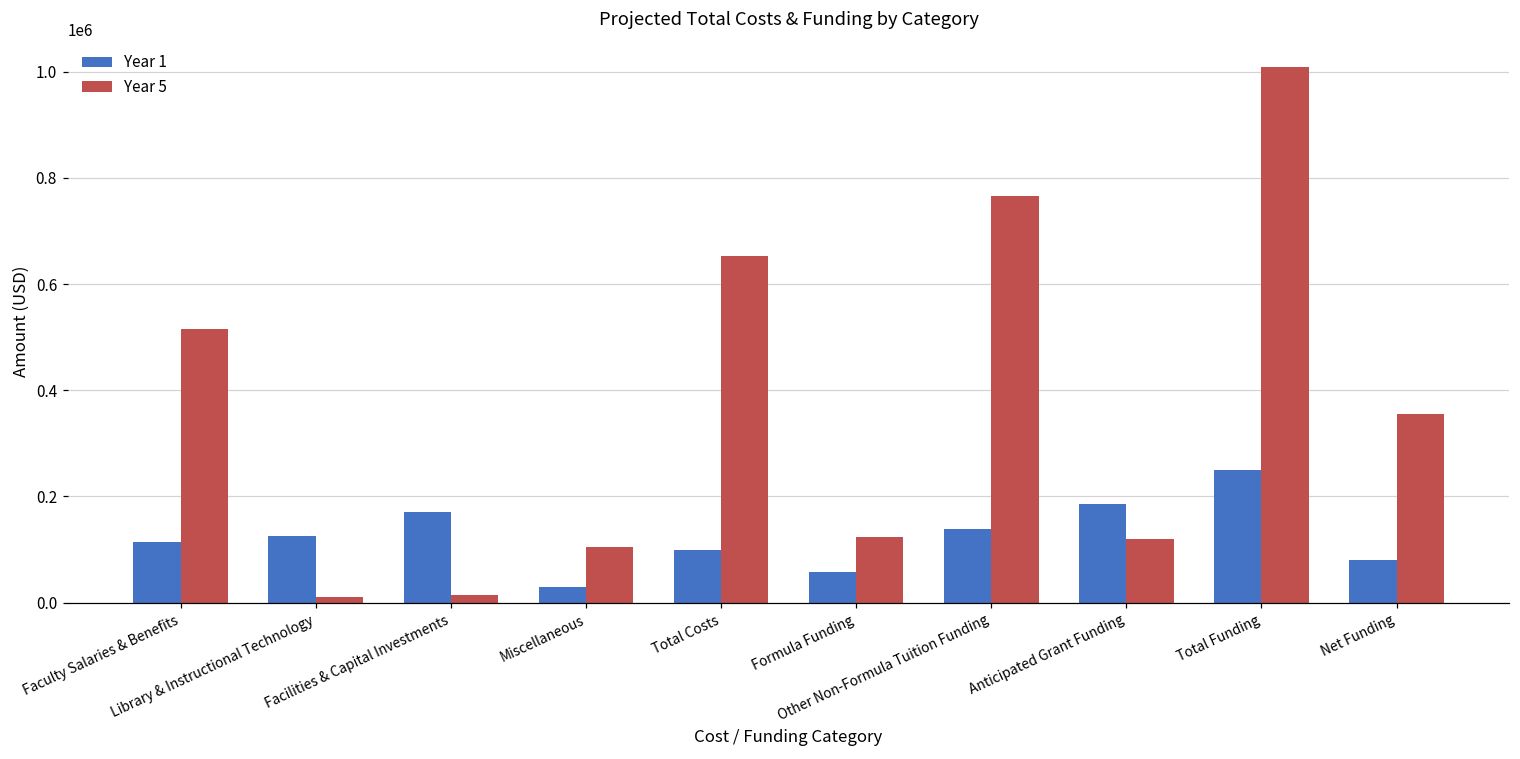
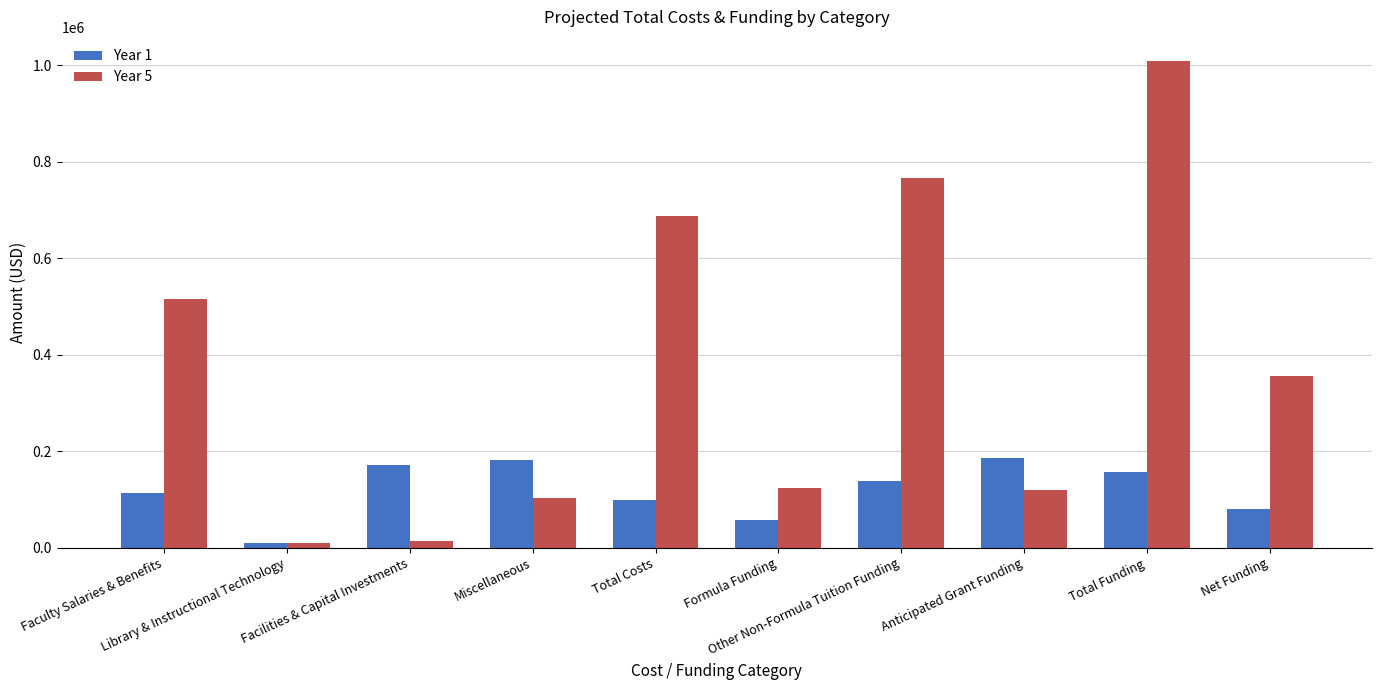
Year 1, Library & Instructional Technology: 120000 -> 10000
Year 1, Miscellaneous: 30000 -> 180000
Year 5, Total Costs: 650000 -> 690000
Year 1, Total Funding: 250000 -> 160000
